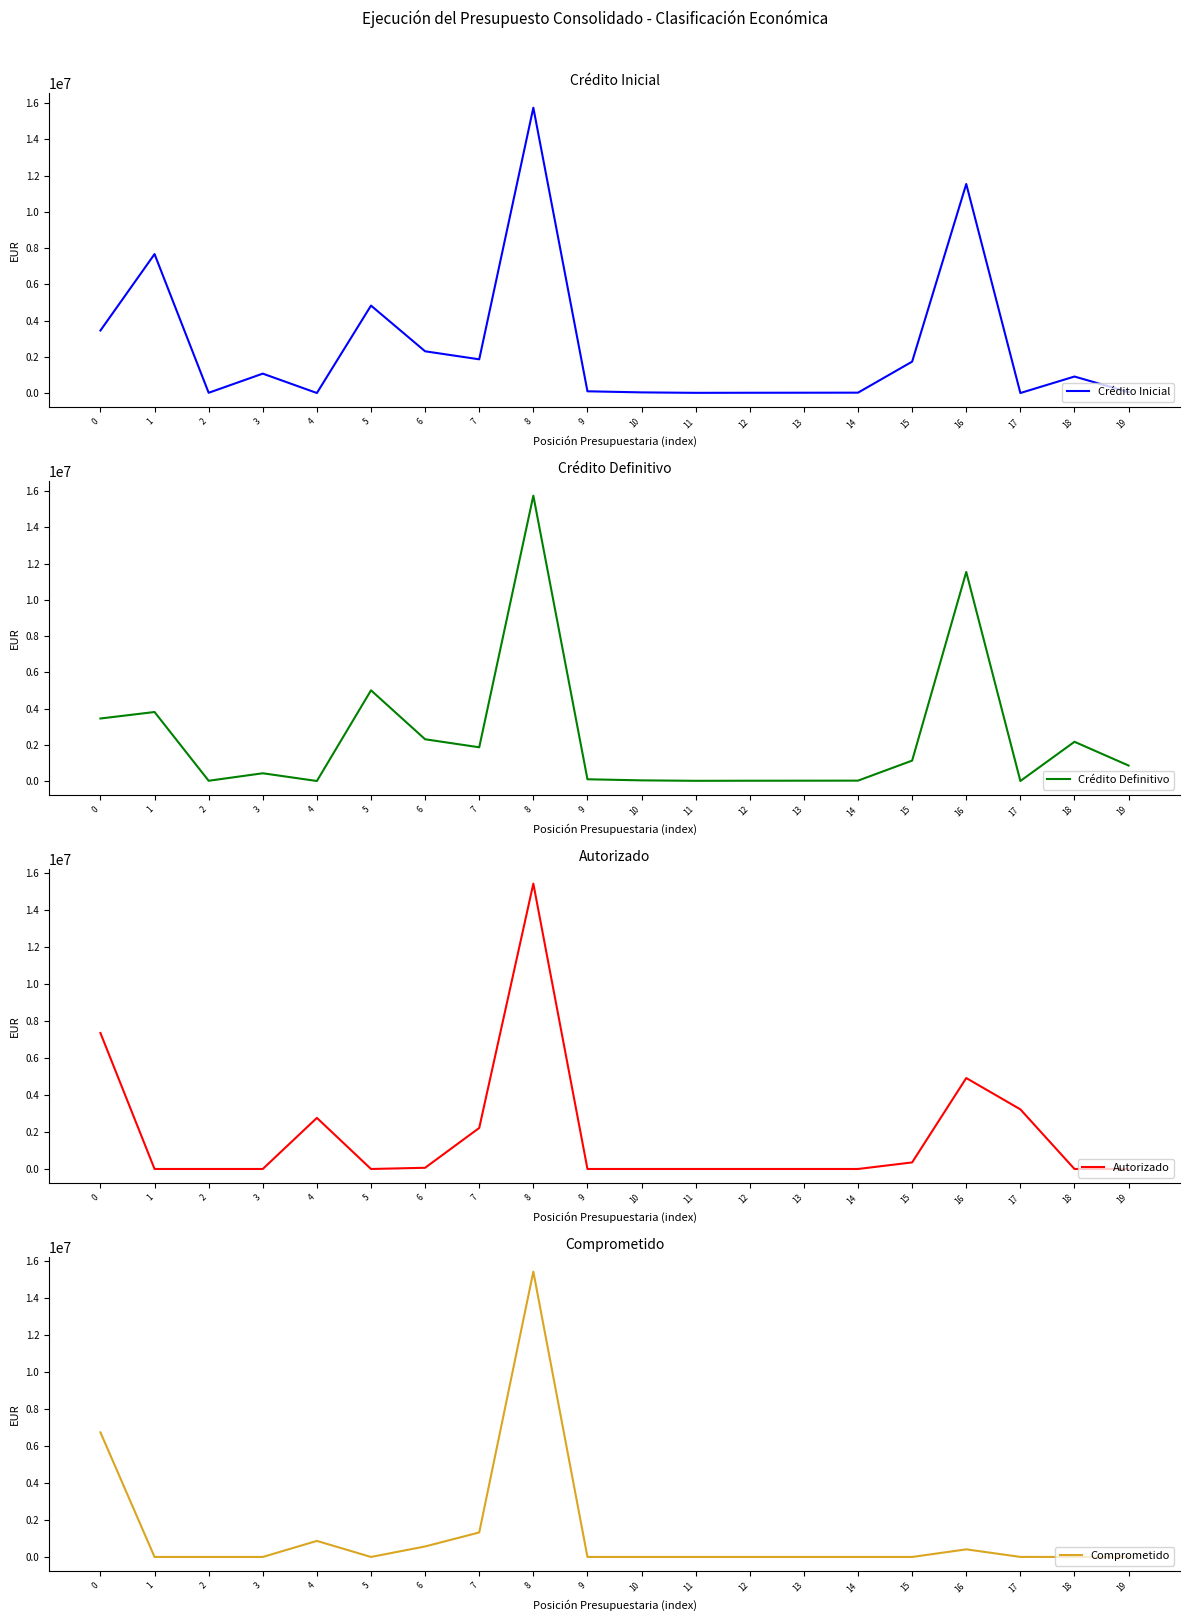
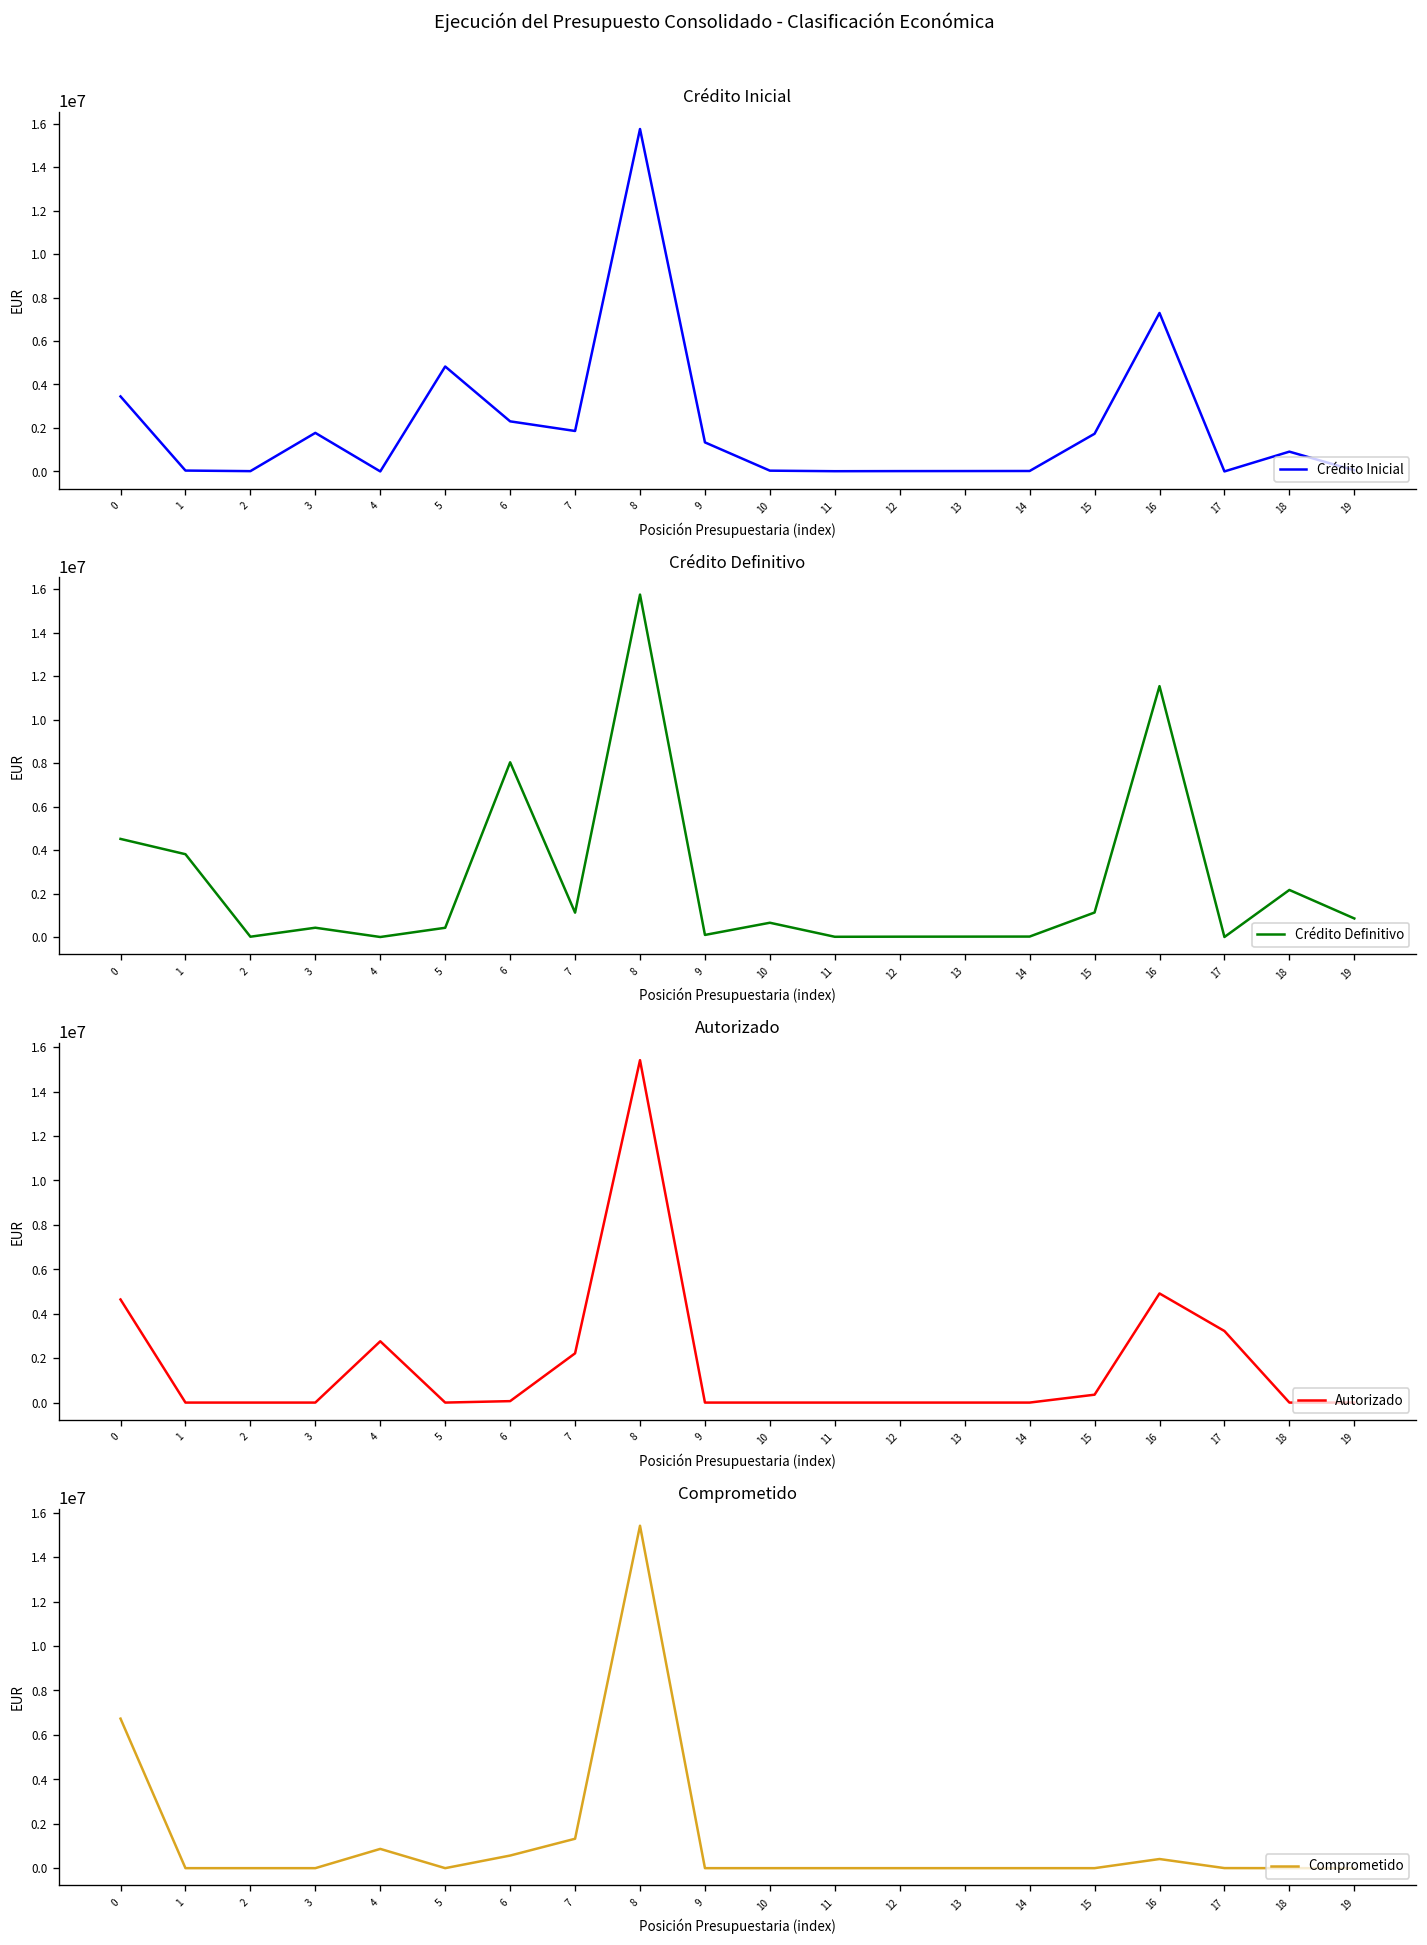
Crédito Inicial, 1: 7700000 -> 0
Crédito Inicial, 3: 1100000 -> 1800000
Crédito Inicial, 9: 100000 -> 1300000
Crédito Inicial, 16: 11500000 -> 7300000
Crédito Definitivo, 0: 3500000 -> 4500000
Crédito Definitivo, 5: 5000000 -> 400000
Crédito Definitivo, 6: 2300000 -> 8000000
Crédito Definitivo, 7: 1900000 -> 1100000
Crédito Definitivo, 10: 0 -> 700000
Autorizado, 0: 7300000 -> 4600000
